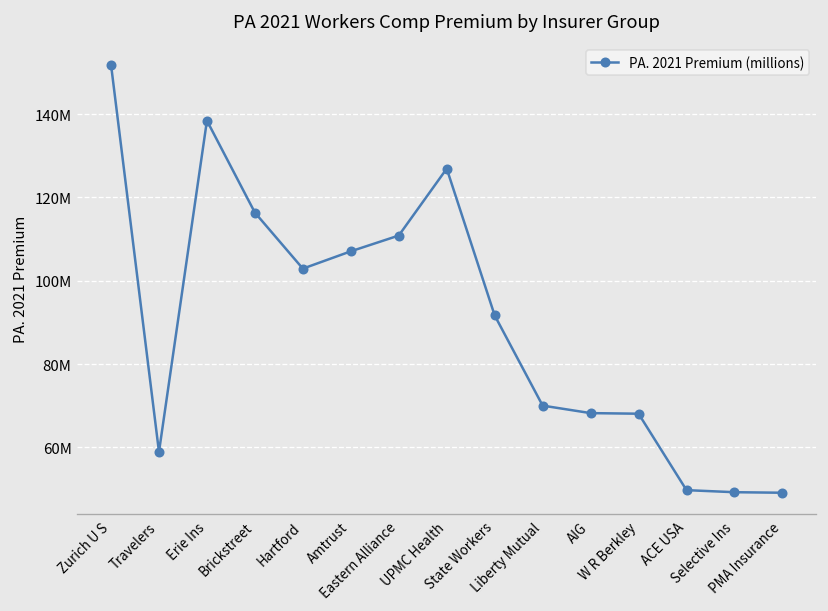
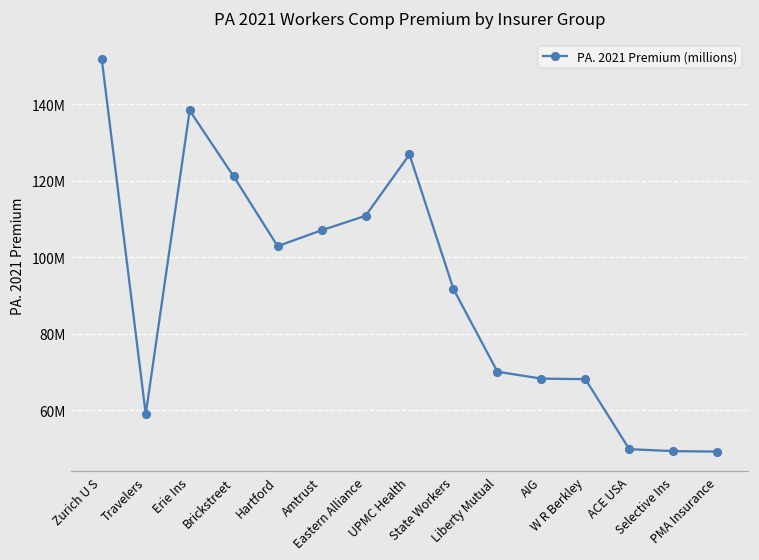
Brickstreet: 116000000 -> 121000000
